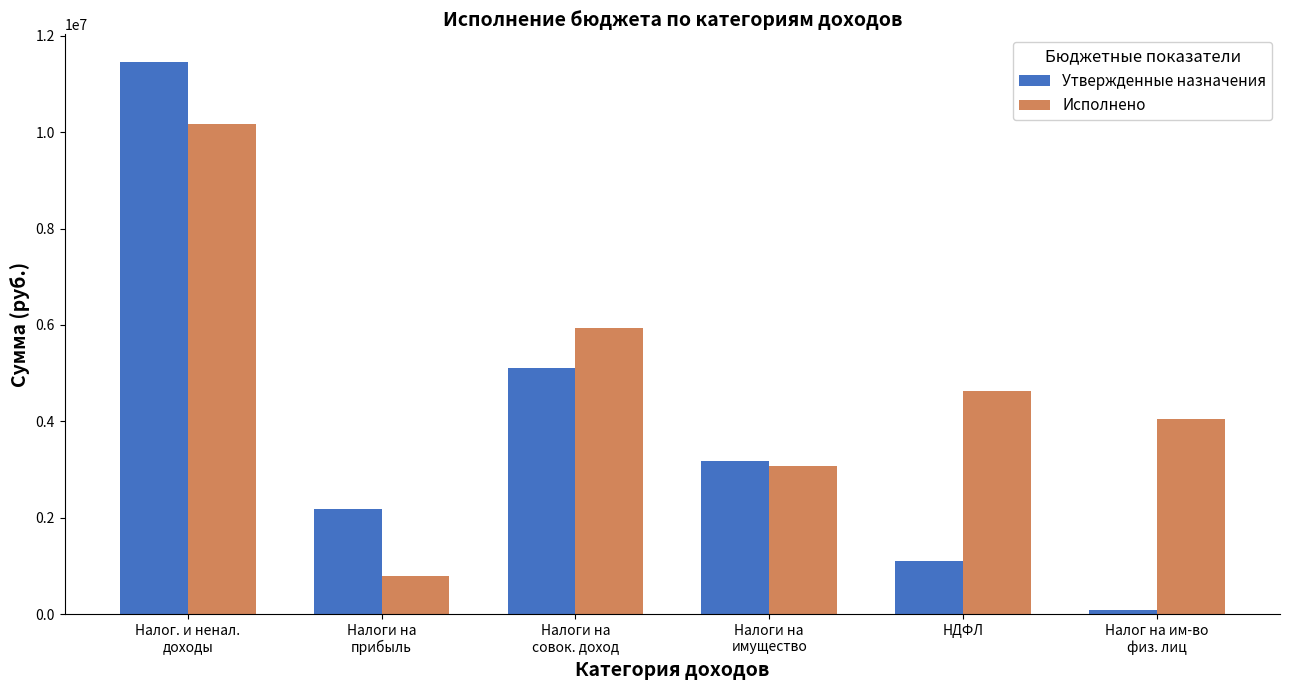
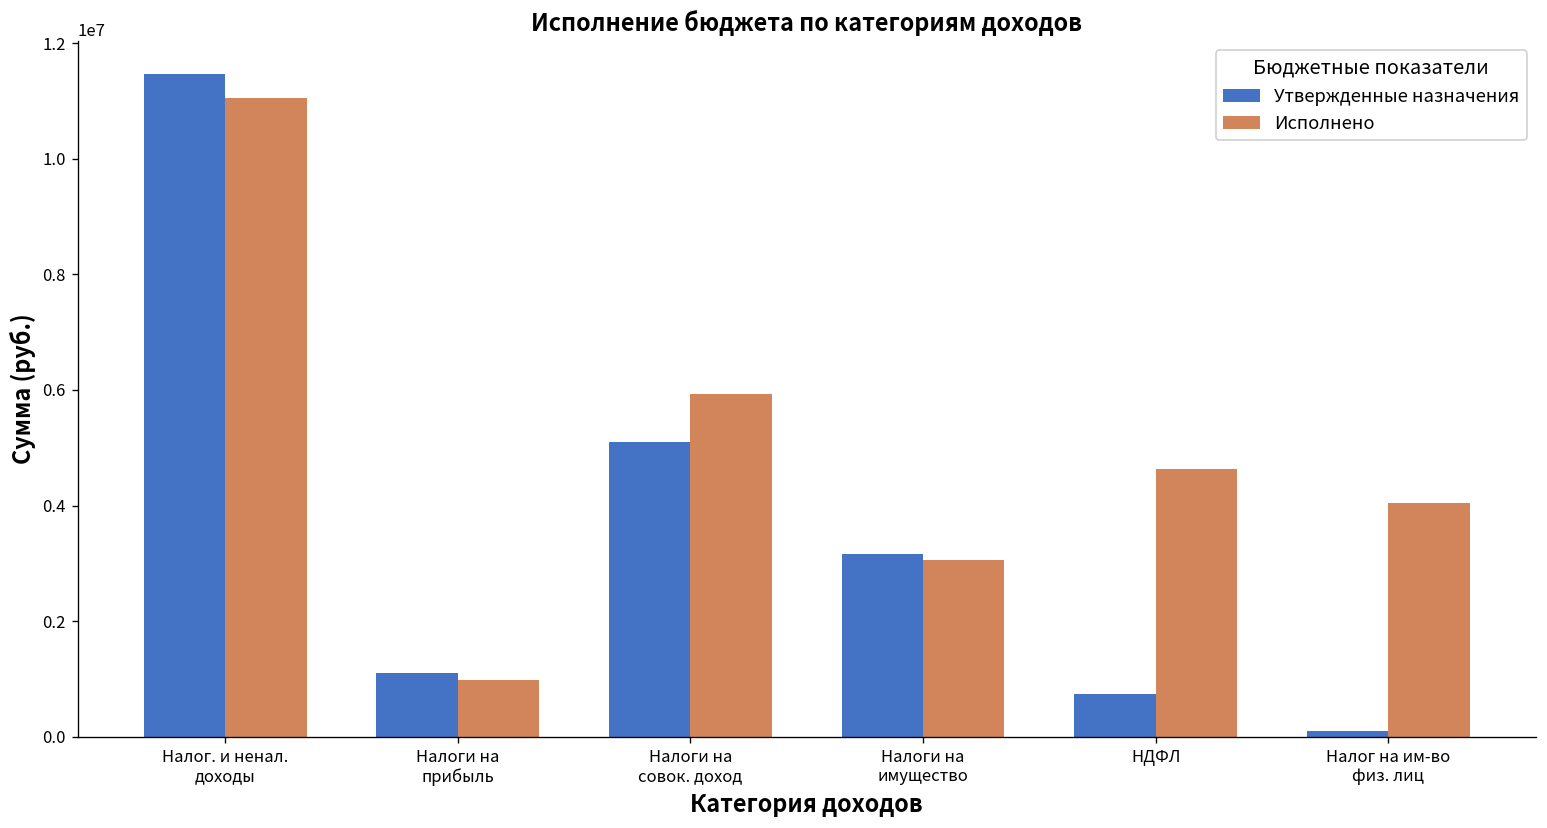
Исполнено, Налог. и ненал. доходы: 10200000 -> 11000000
Утвержденные назначения, Налоги на прибыль: 2200000 -> 1100000
Исполнено, Налоги на прибыль: 800000 -> 1000000
Утвержденные назначения, НДФЛ: 1100000 -> 700000
